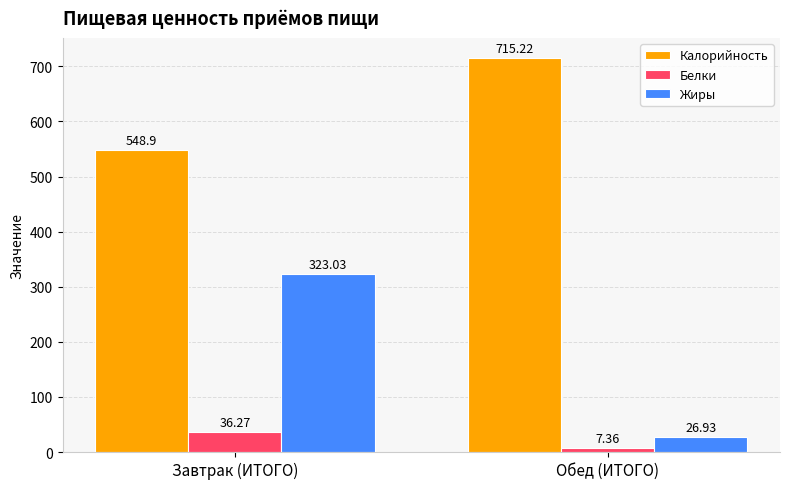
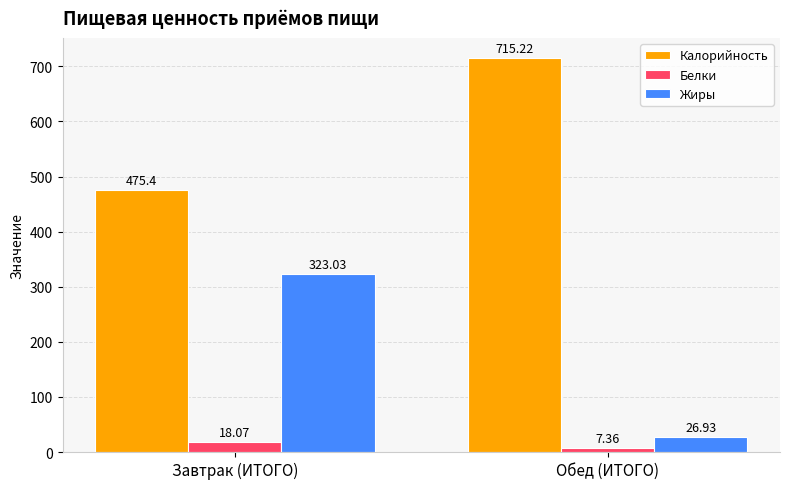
Калорийность, Завтрак (ИТОГО): 548.9 -> 475.4
Белки, Завтрак (ИТОГО): 36.27 -> 18.07
